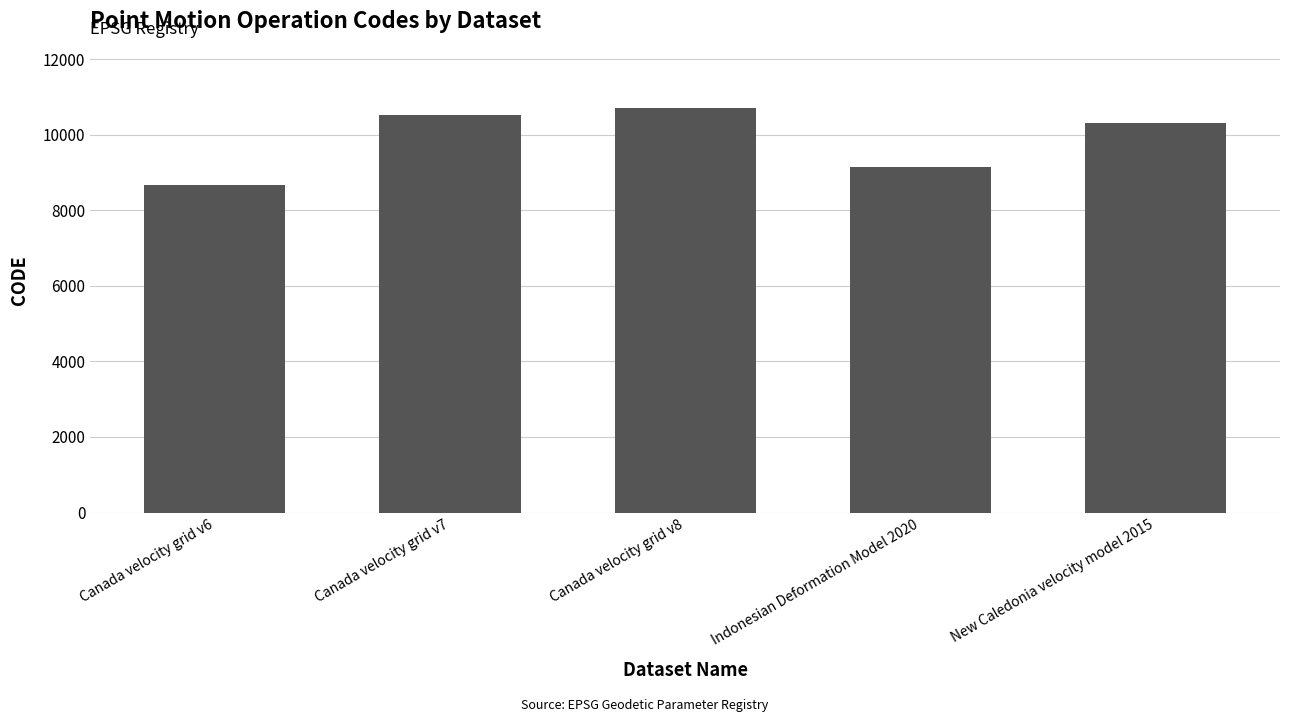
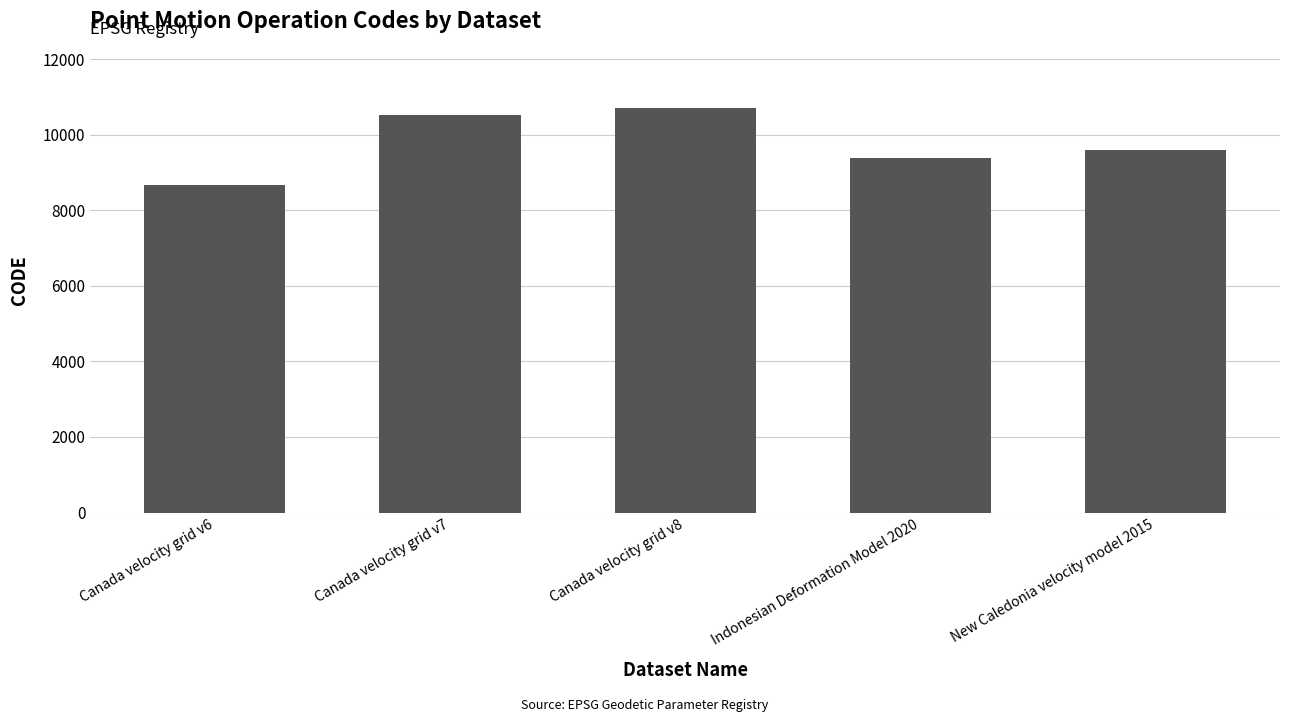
Indonesian Deformation Model 2020: 9200 -> 9400
New Caledonia velocity model 2015: 10300 -> 9600
